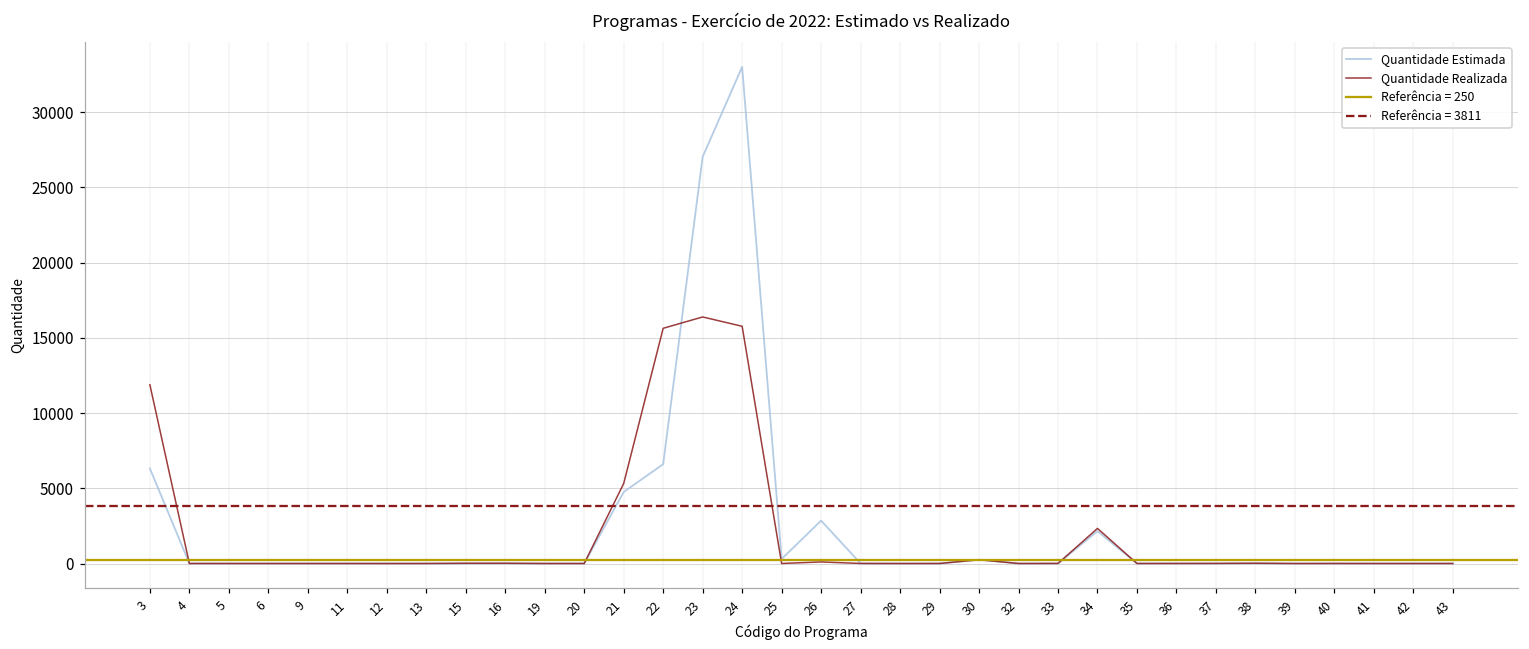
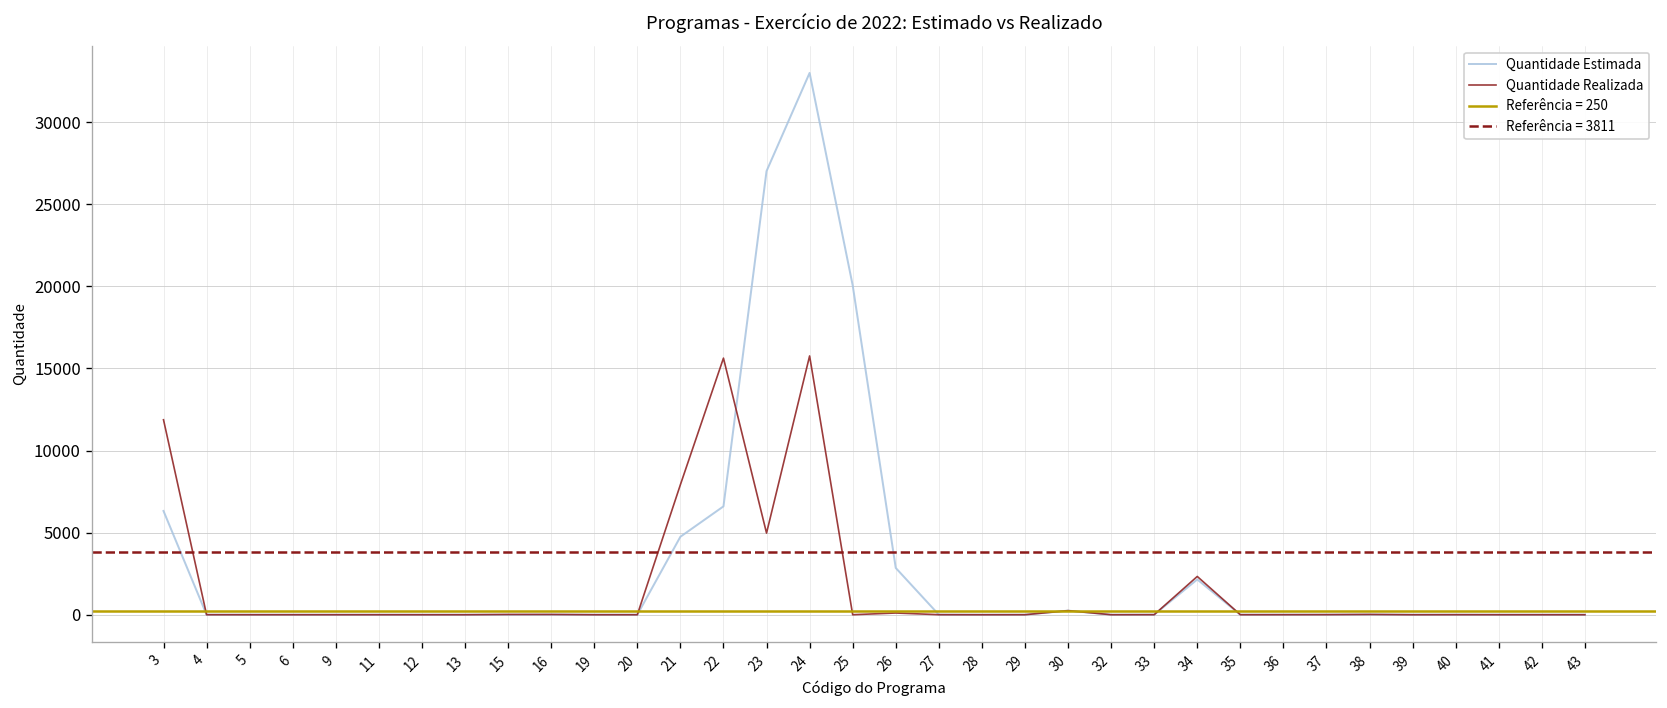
Quantidade Realizada, 21: 5300 -> 7900
Quantidade Realizada, 23: 16400 -> 5000
Quantidade Estimada, 25: 300 -> 20100
